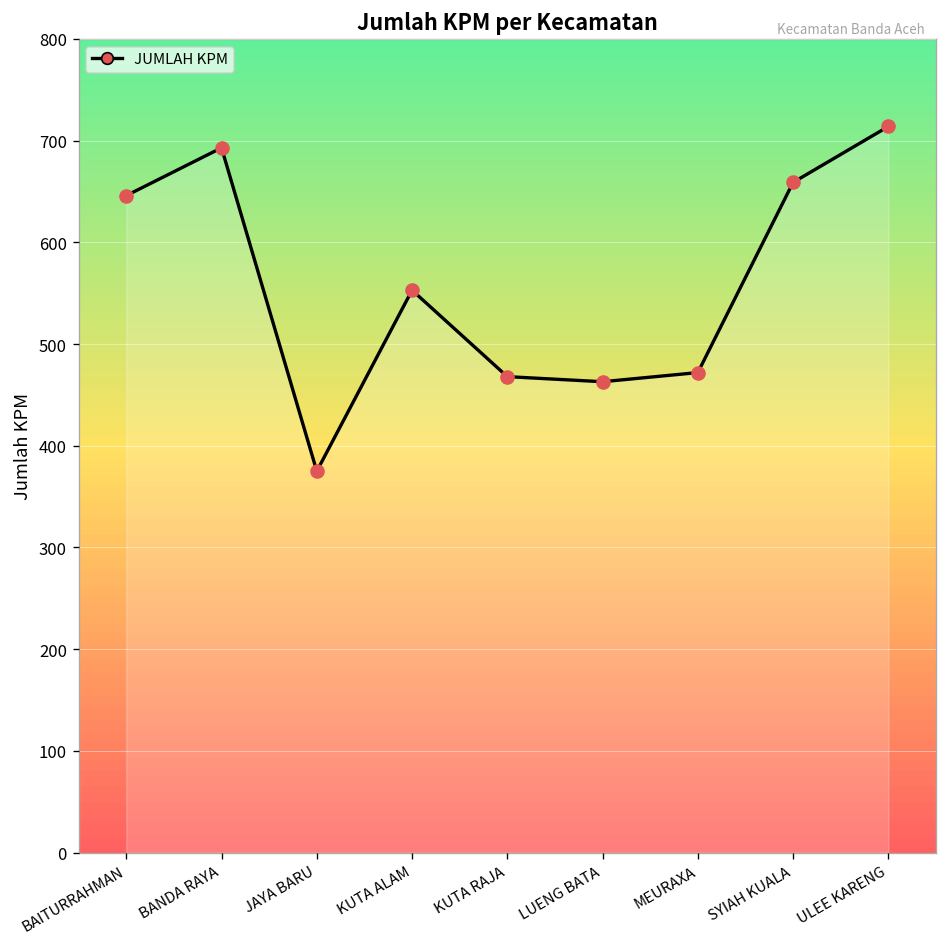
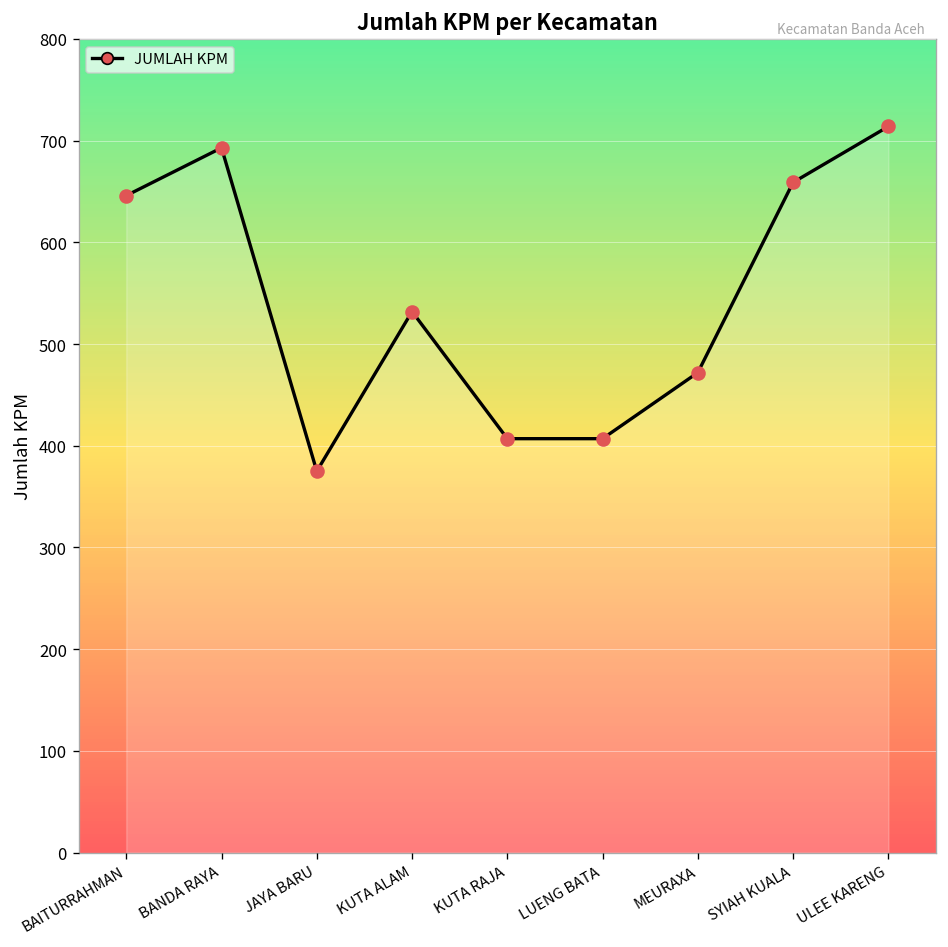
KUTA ALAM: 550 -> 530
KUTA RAJA: 470 -> 410
LUENG BATA: 460 -> 410
